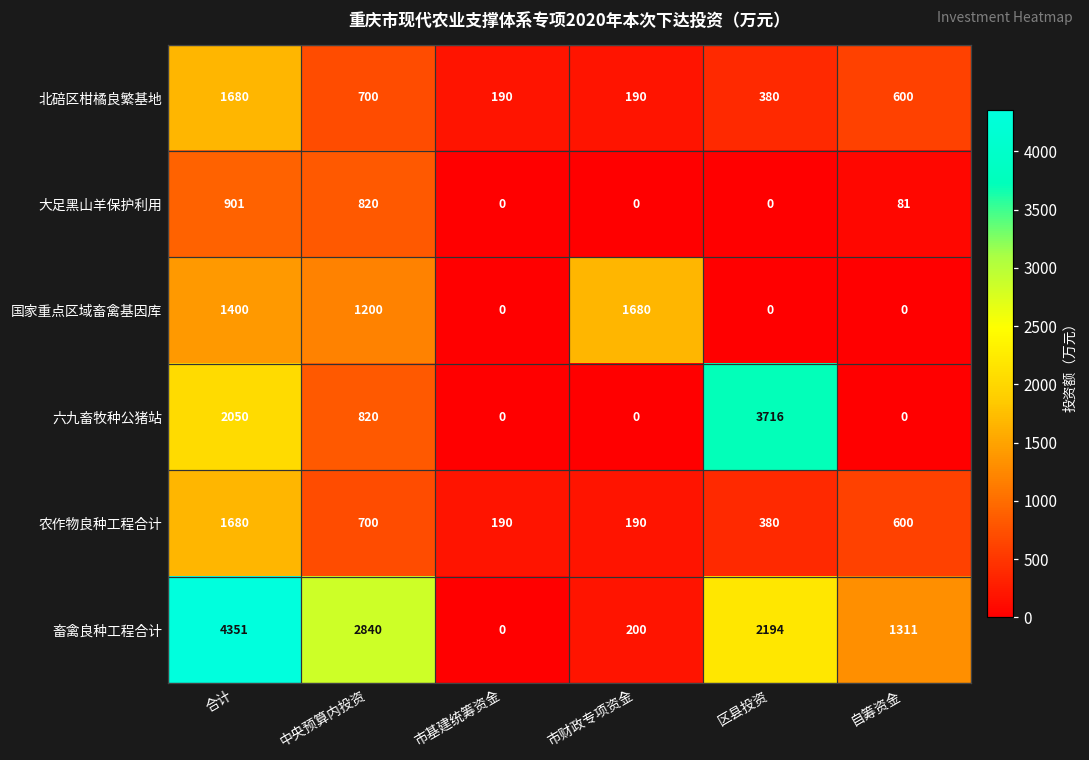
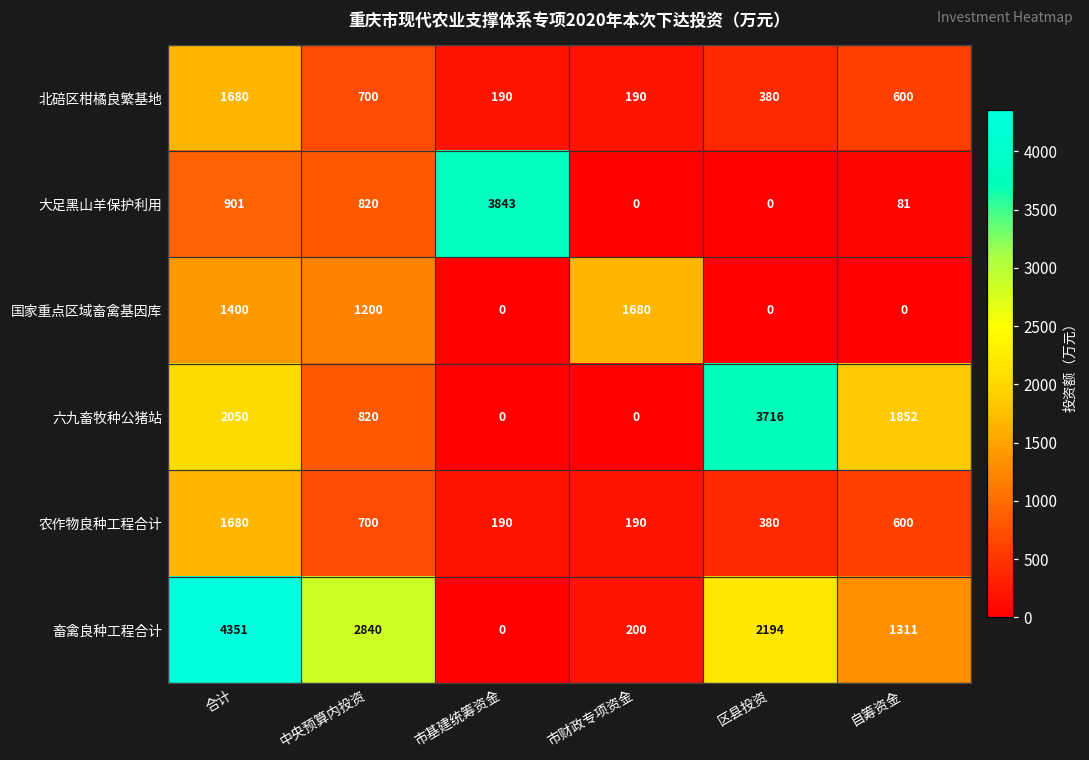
大足黑山羊保护利用, 市基建统筹资金: 0 -> 3843
六九畜牧种公猪站, 自筹资金: 0 -> 1852
